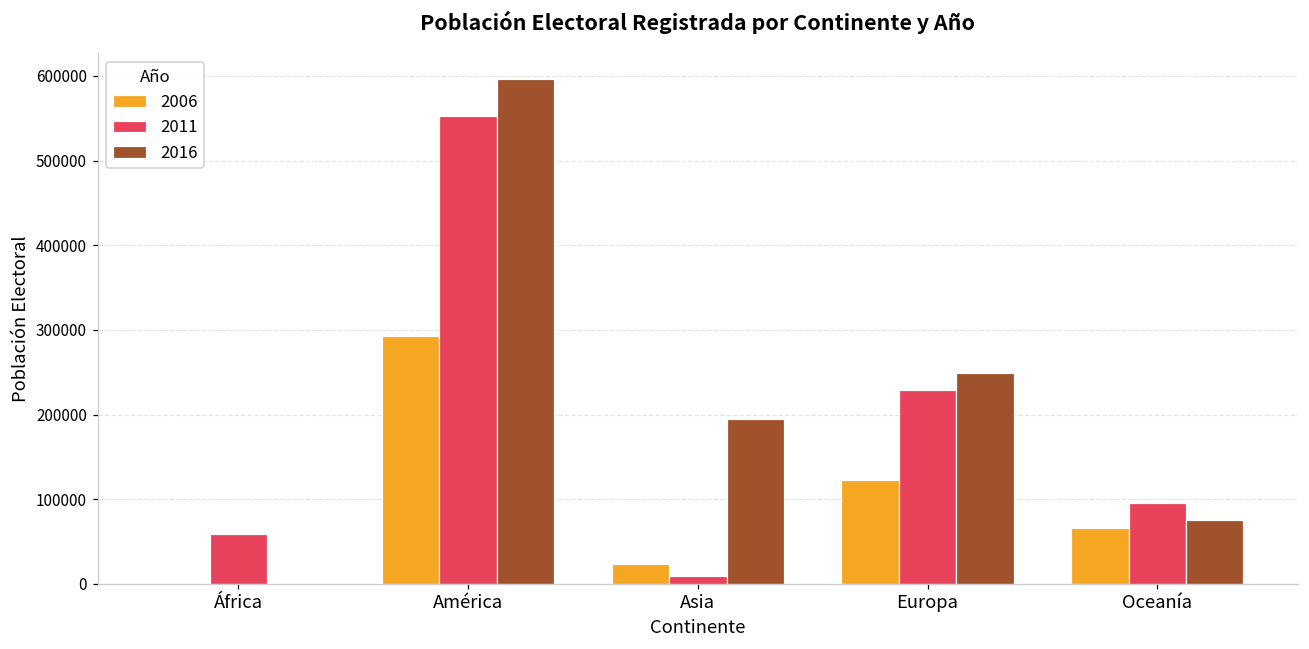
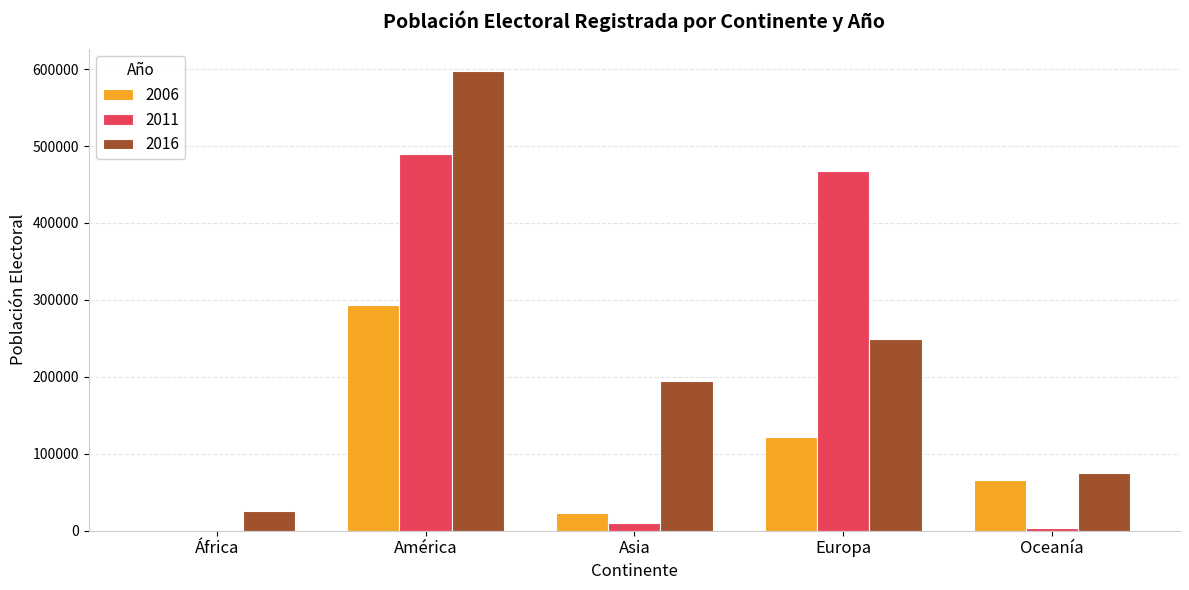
2011, África: 60000 -> 0
2016, África: 0 -> 30000
2011, América: 550000 -> 490000
2011, Europa: 230000 -> 470000
2011, Oceanía: 100000 -> 0
